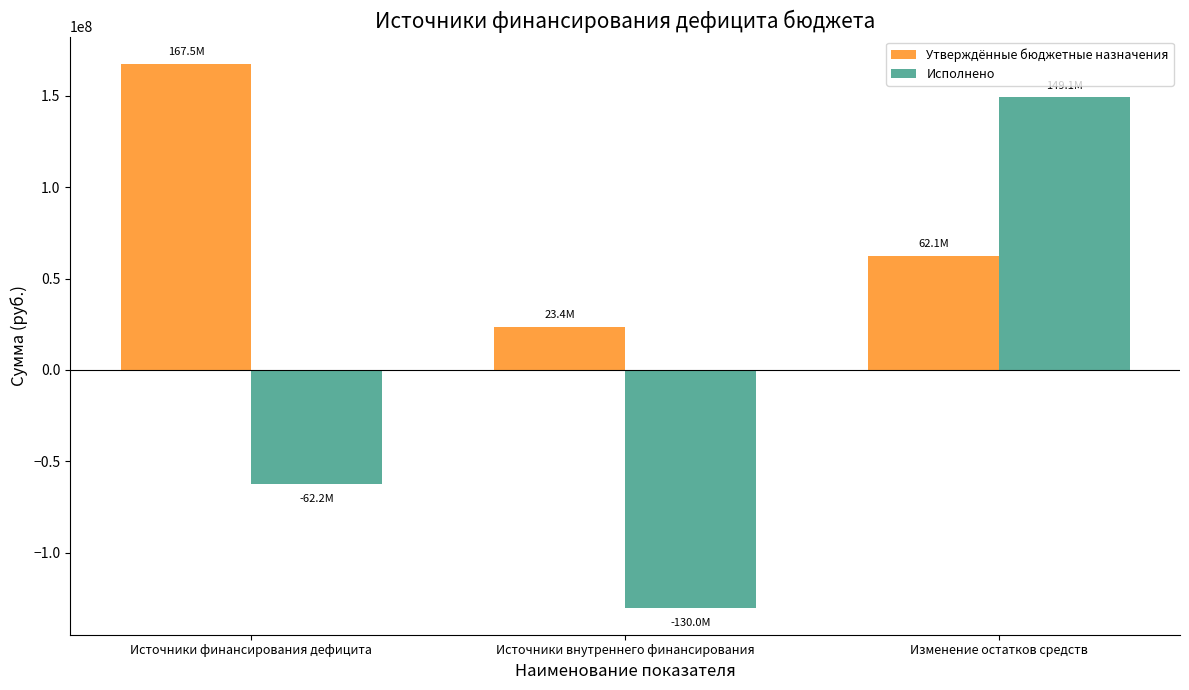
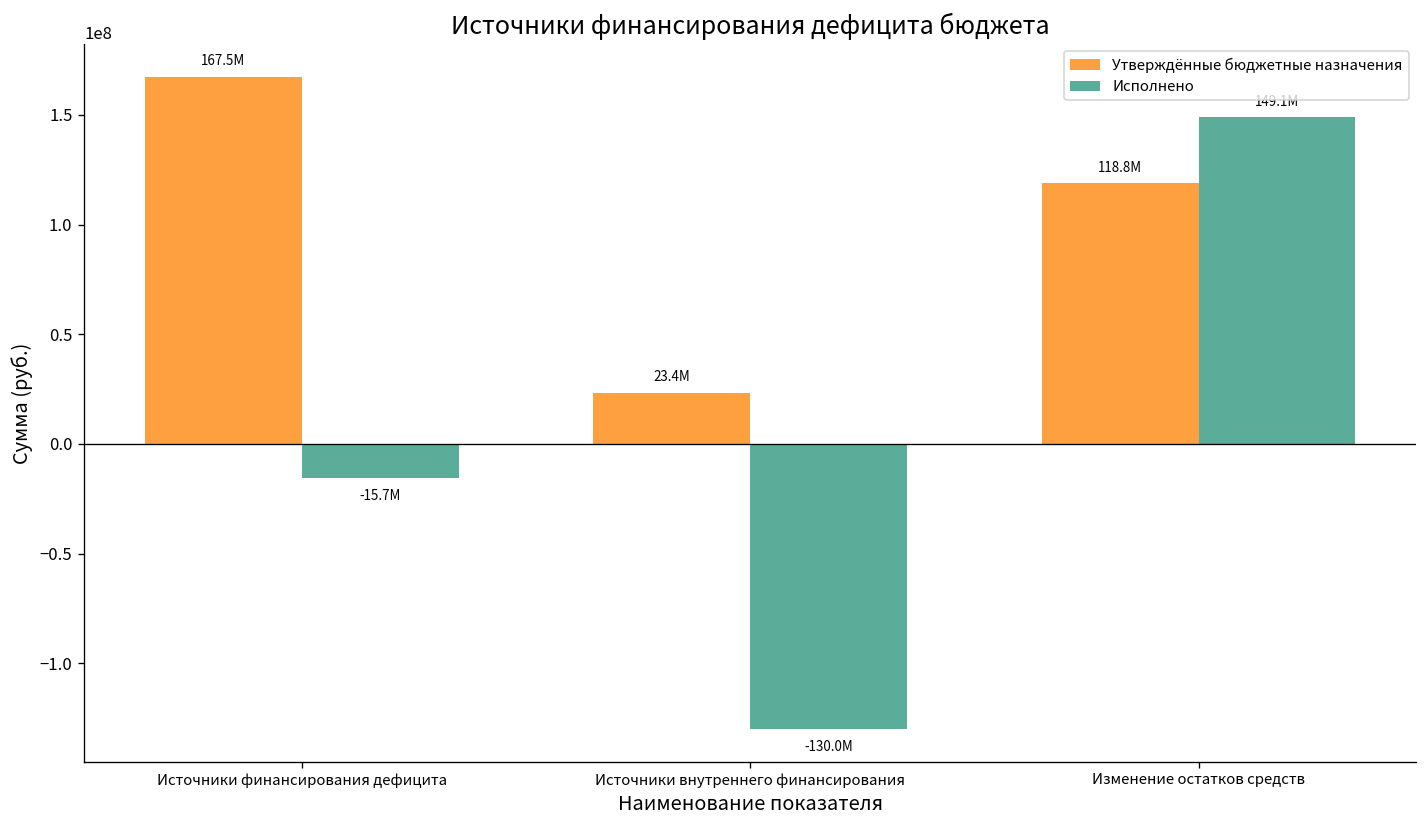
Исполнено, Источники финансирования дефицита: -62.2M -> -15.7M
Утверждённые бюджетные назначения, Изменение остатков средств: 62.1M -> 118.8M
